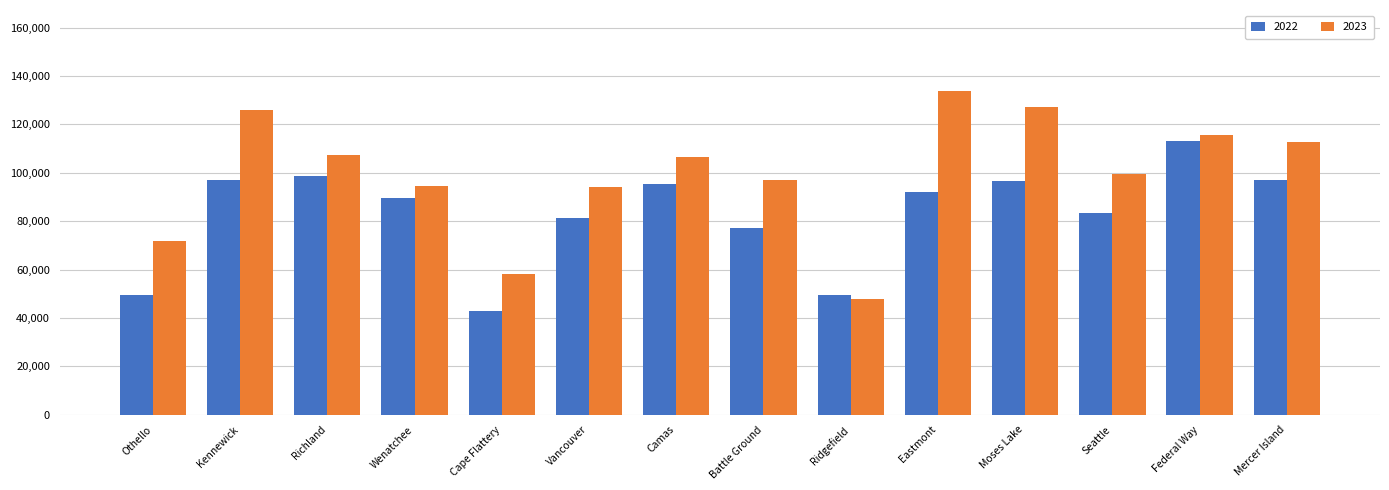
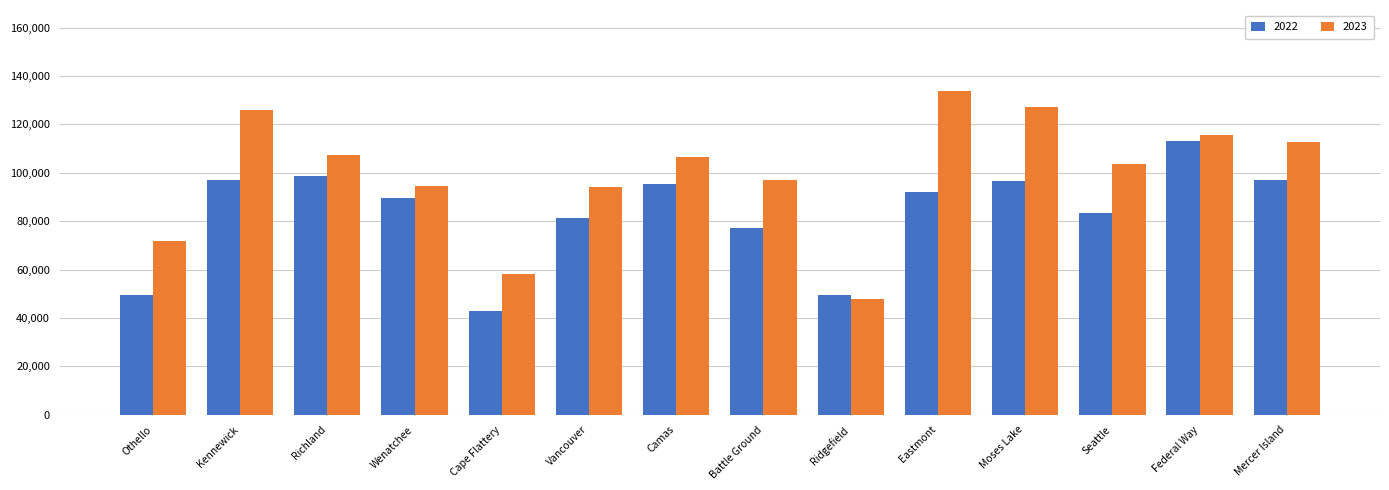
2023, Seattle: 100,000 -> 104,000
